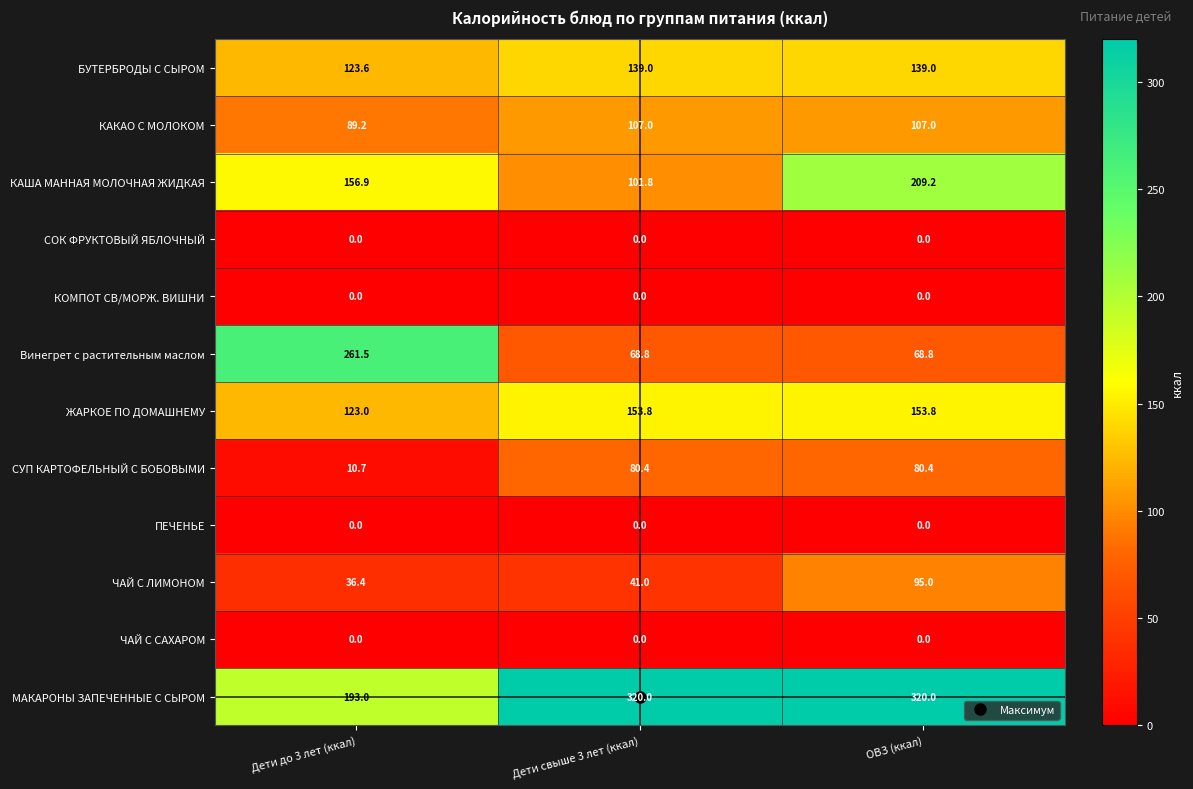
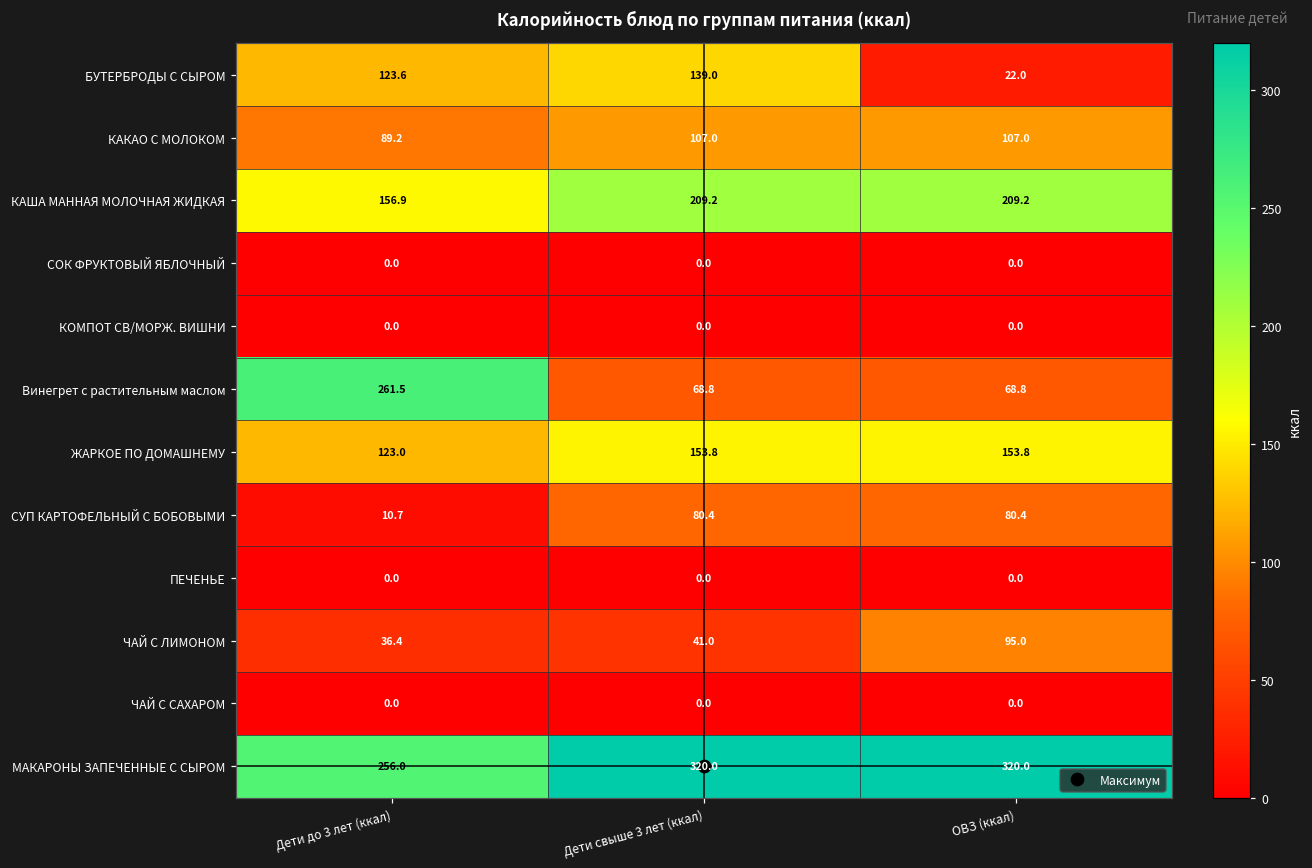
БУТЕРБРОДЫ С СЫРОМ, ОВЗ (ккал): 139.0 -> 22.0
КАША МАННАЯ МОЛОЧНАЯ ЖИДКАЯ, Дети свыше 3 лет (ккал): 101.8 -> 209.2
МАКАРОНЫ ЗАПЕЧЕННЫЕ С СЫРОМ, Дети до 3 лет (ккал): 193.0 -> 256.0
